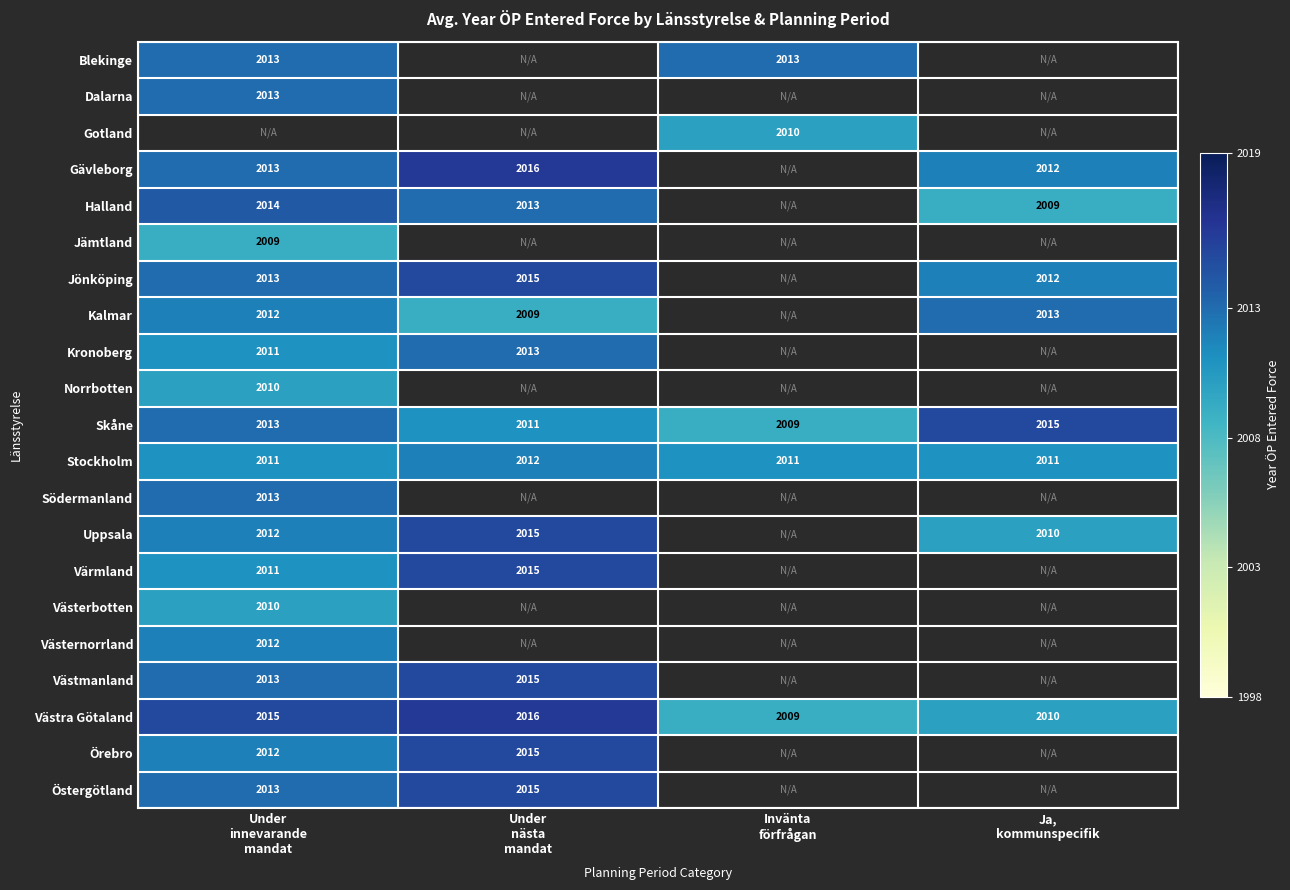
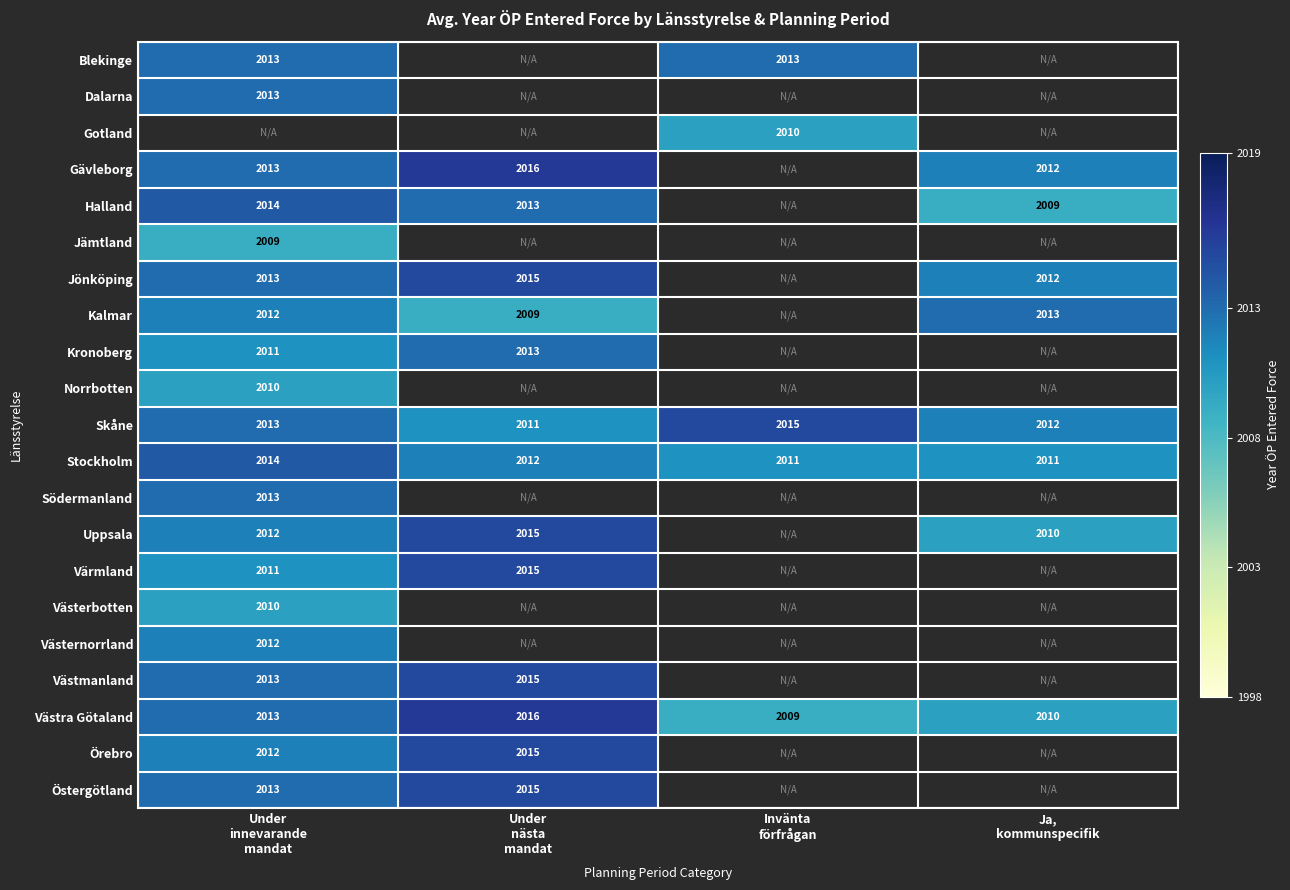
Skåne, Invänta förfrågan: 2009 -> 2015
Skåne, Ja, kommunspecifik: 2015 -> 2012
Stockholm, Under innevarande mandat: 2011 -> 2014
Västra Götaland, Under innevarande mandat: 2015 -> 2013
